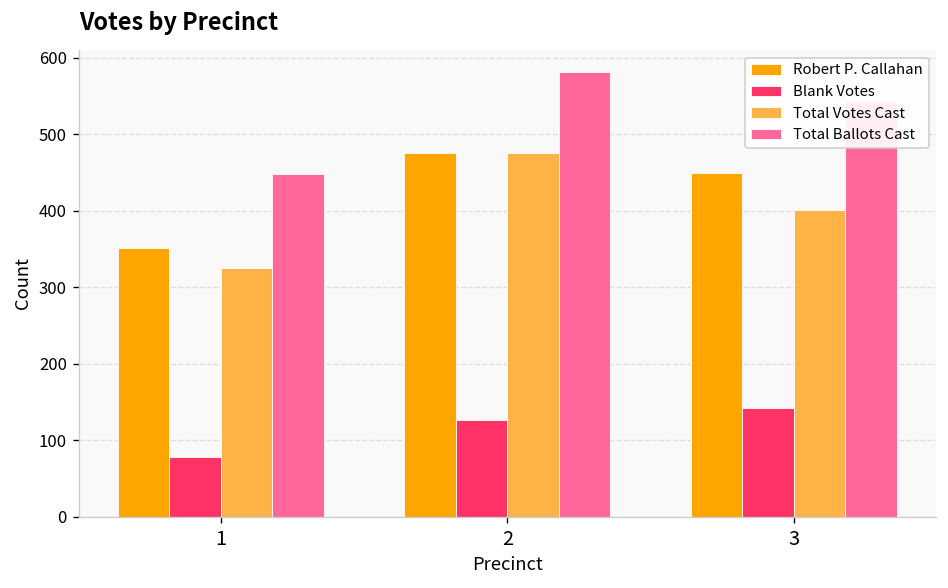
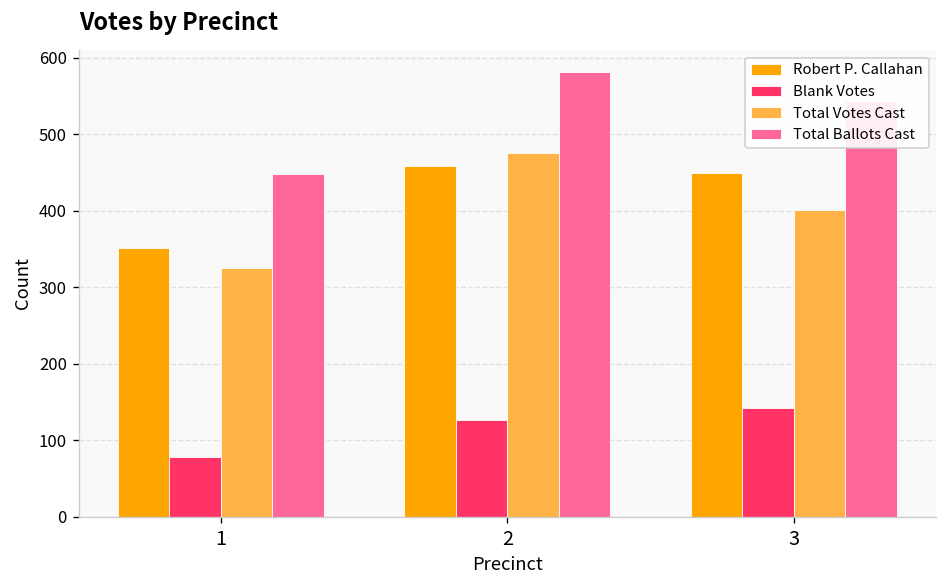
Robert P. Callahan, 2: 480 -> 460
